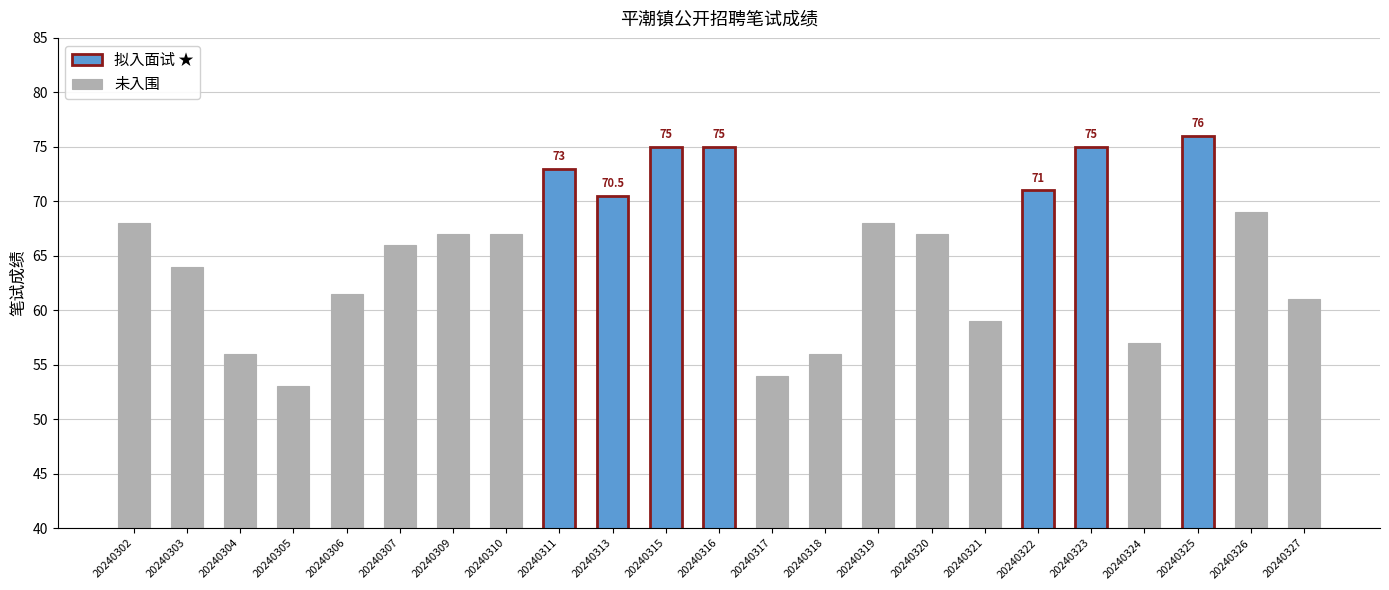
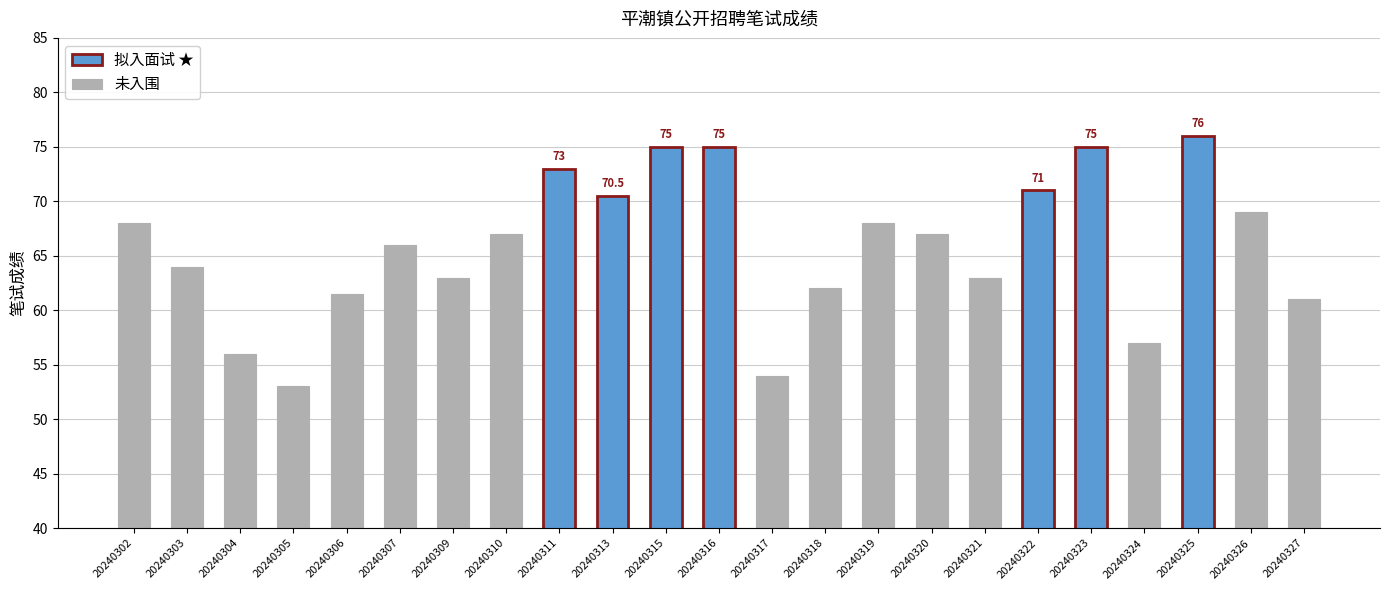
20240309: 67 -> 63
20240318: 56 -> 62
20240321: 59 -> 63
